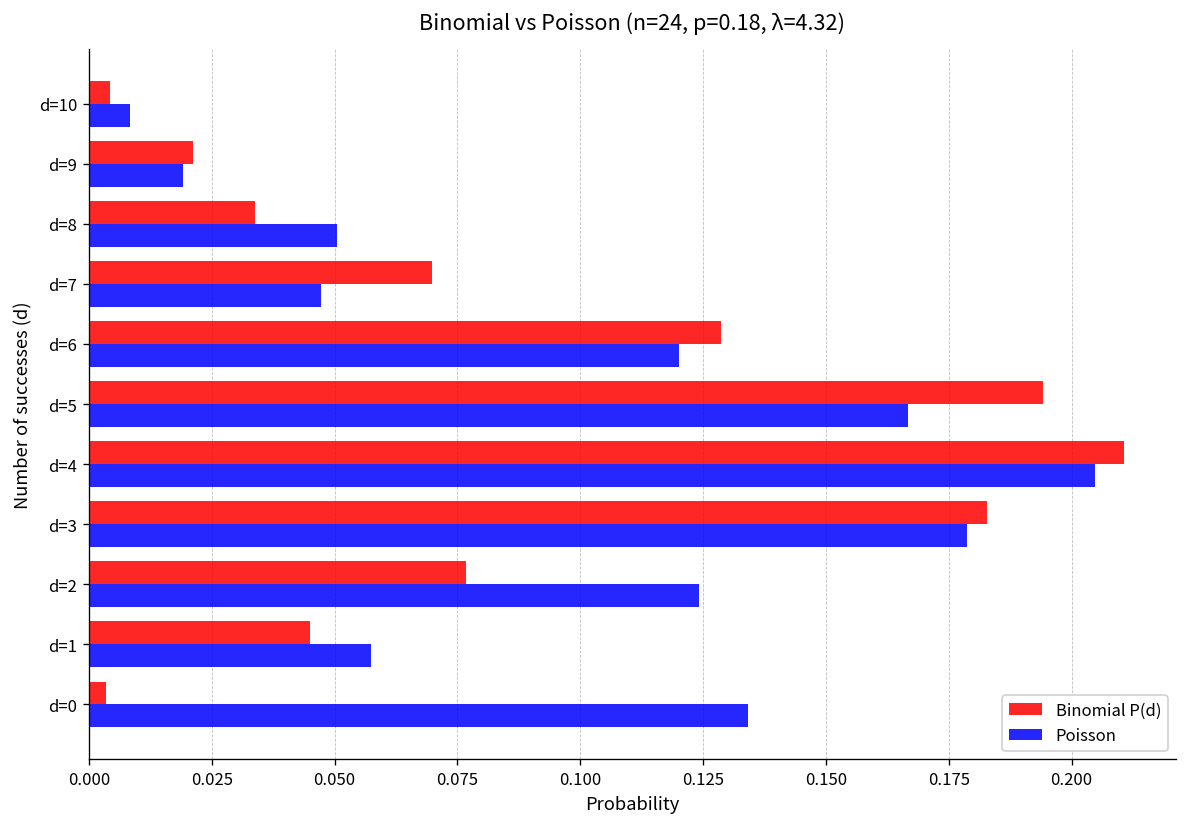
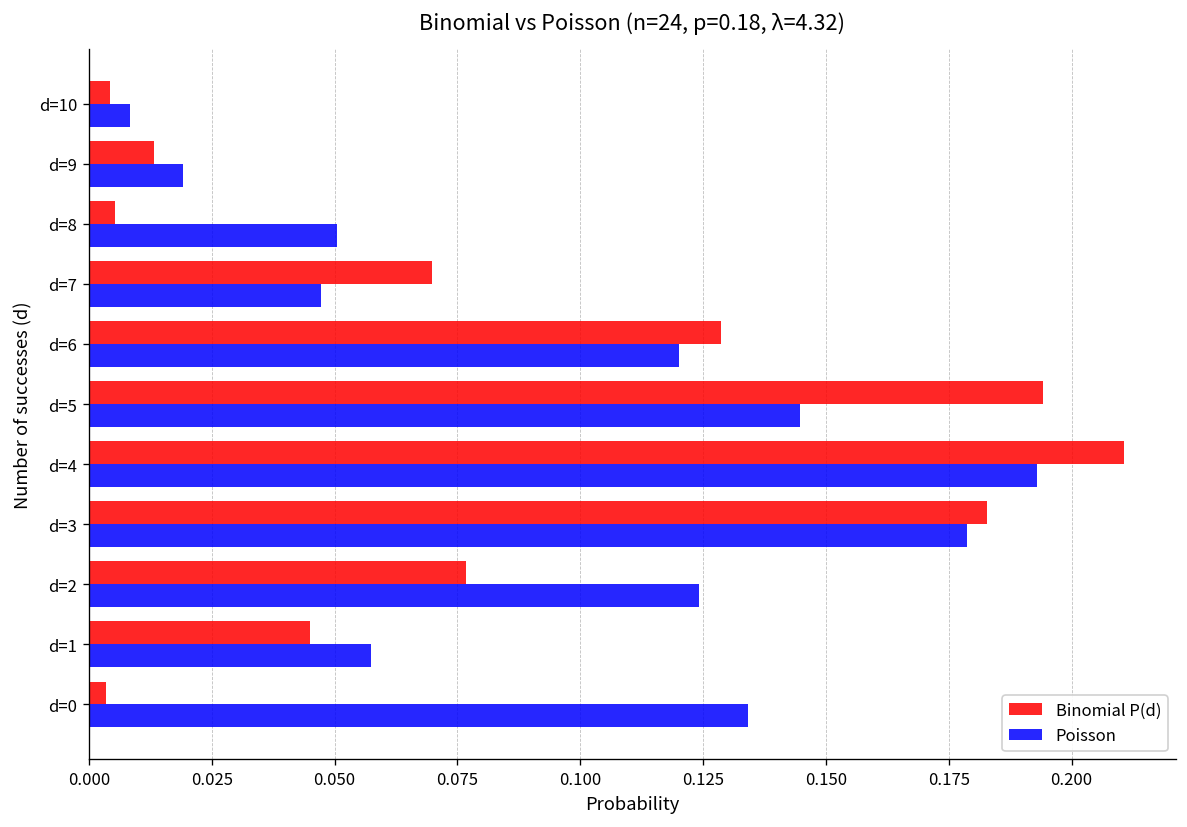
Binomial P(d), d=9: 0.021 -> 0.013
Binomial P(d), d=8: 0.034 -> 0.005
Poisson, d=5: 0.167 -> 0.145
Poisson, d=4: 0.205 -> 0.193
